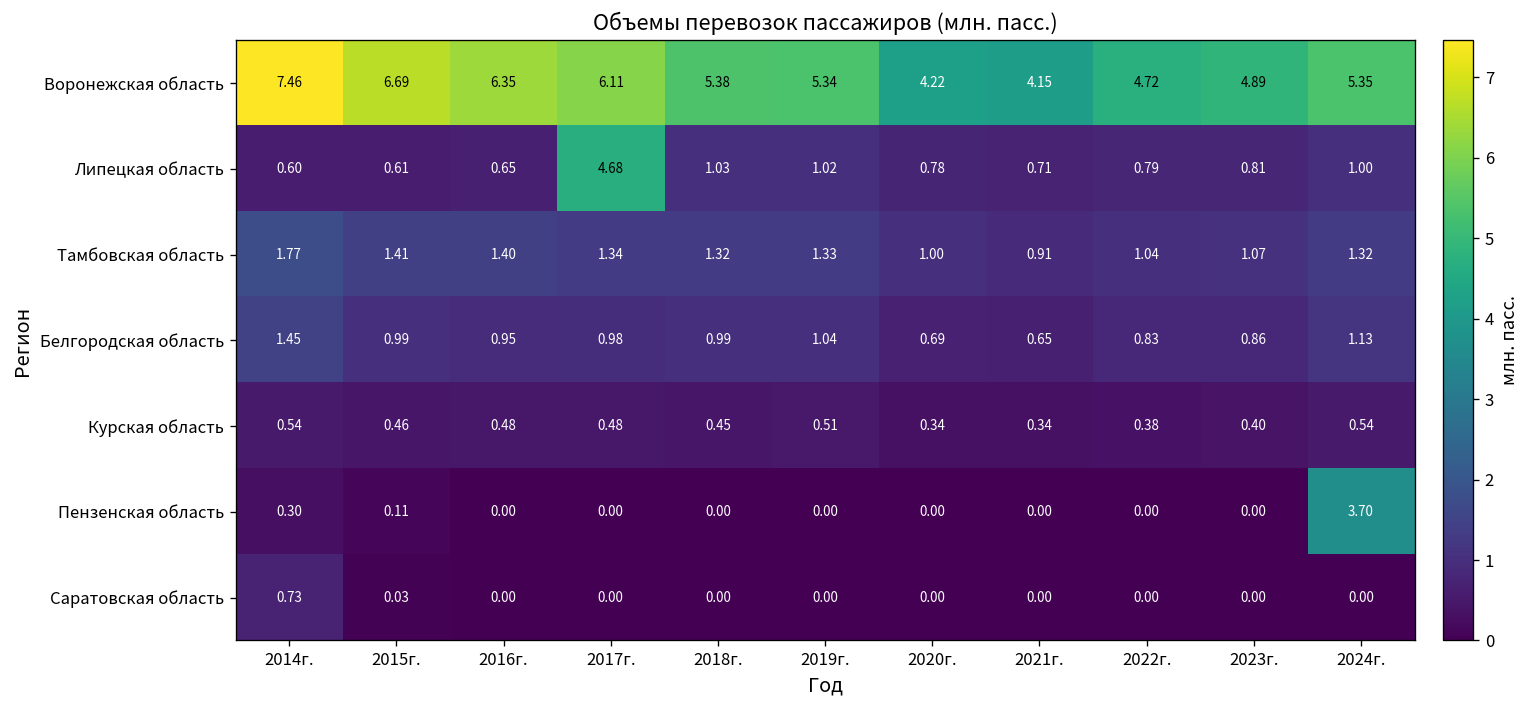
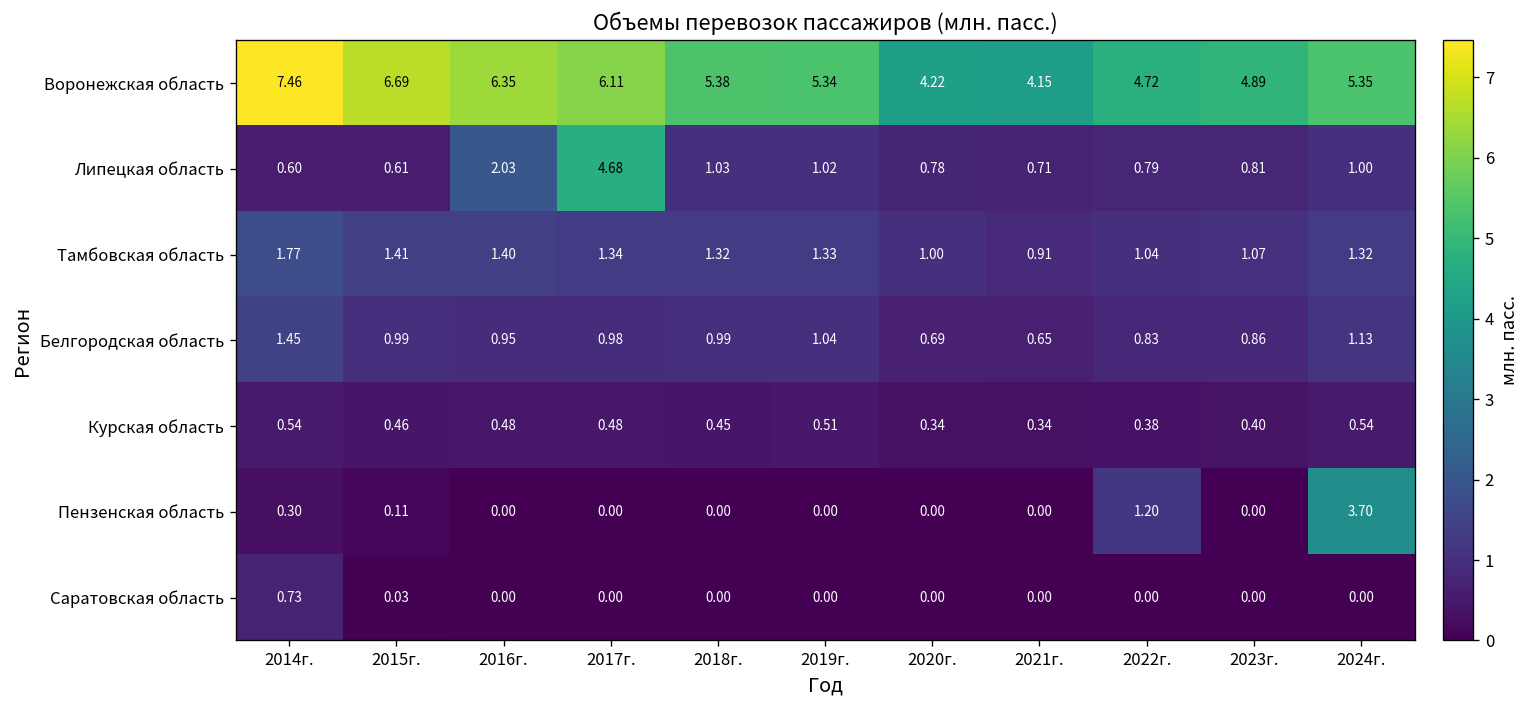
Липецкая область, 2016г.: 0.65 -> 2.03
Пензенская область, 2022г.: 0.00 -> 1.20
